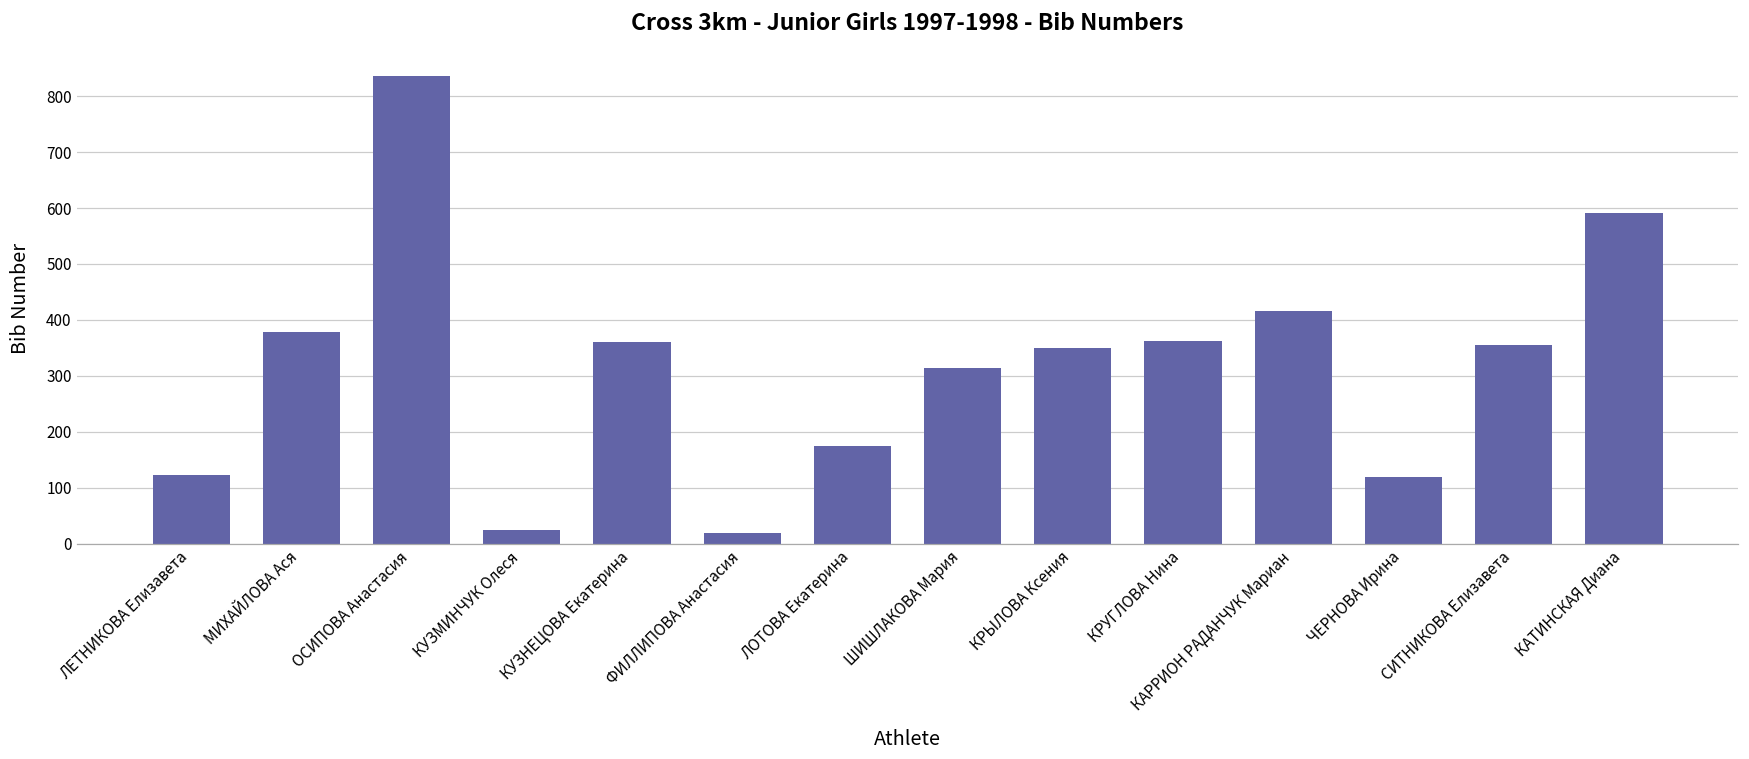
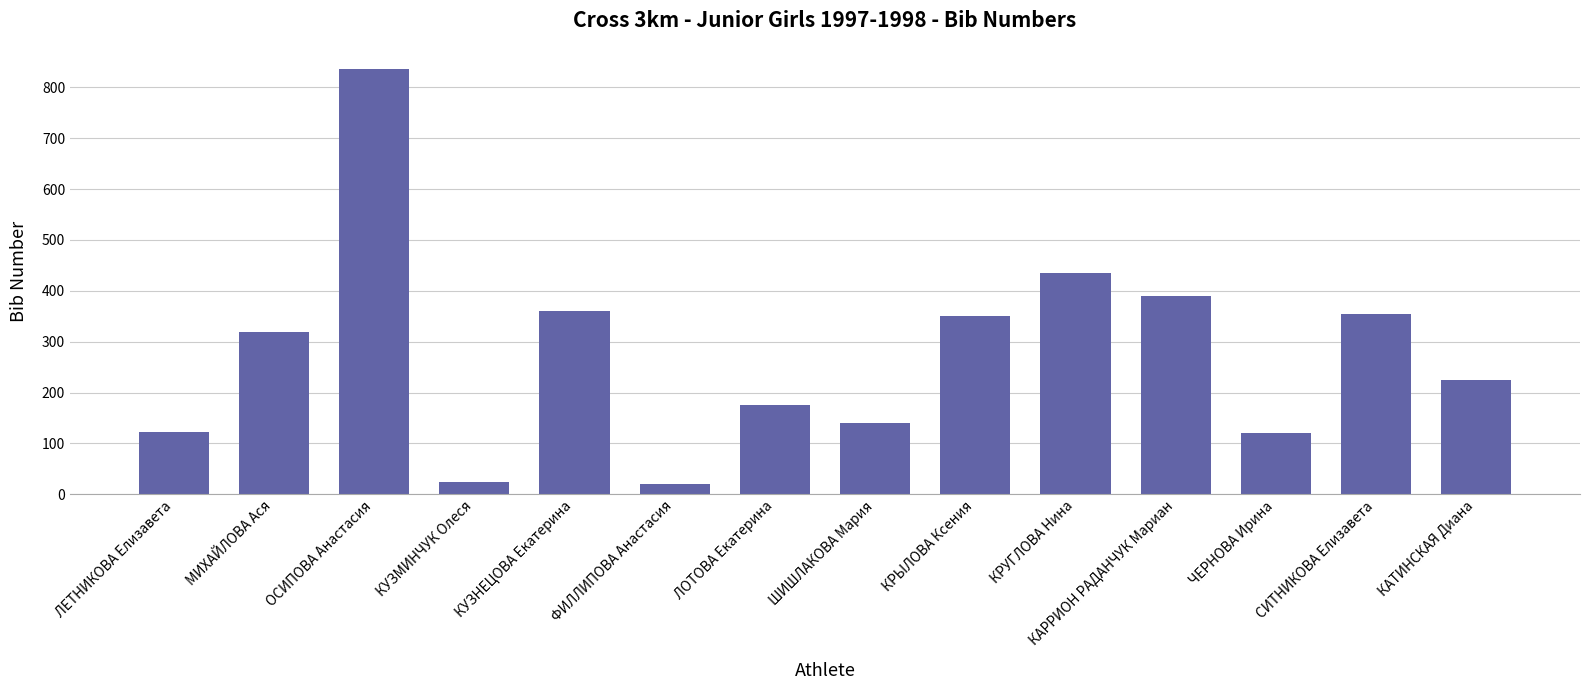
МИХАЙЛОВА Ася: 380 -> 320
ШИШЛАКОВА Мария: 310 -> 140
КРУГЛОВА Нина: 360 -> 440
КАРРИОН РАДАНЧУК Мариан: 420 -> 390
КАТИНСКАЯ Диана: 590 -> 220
